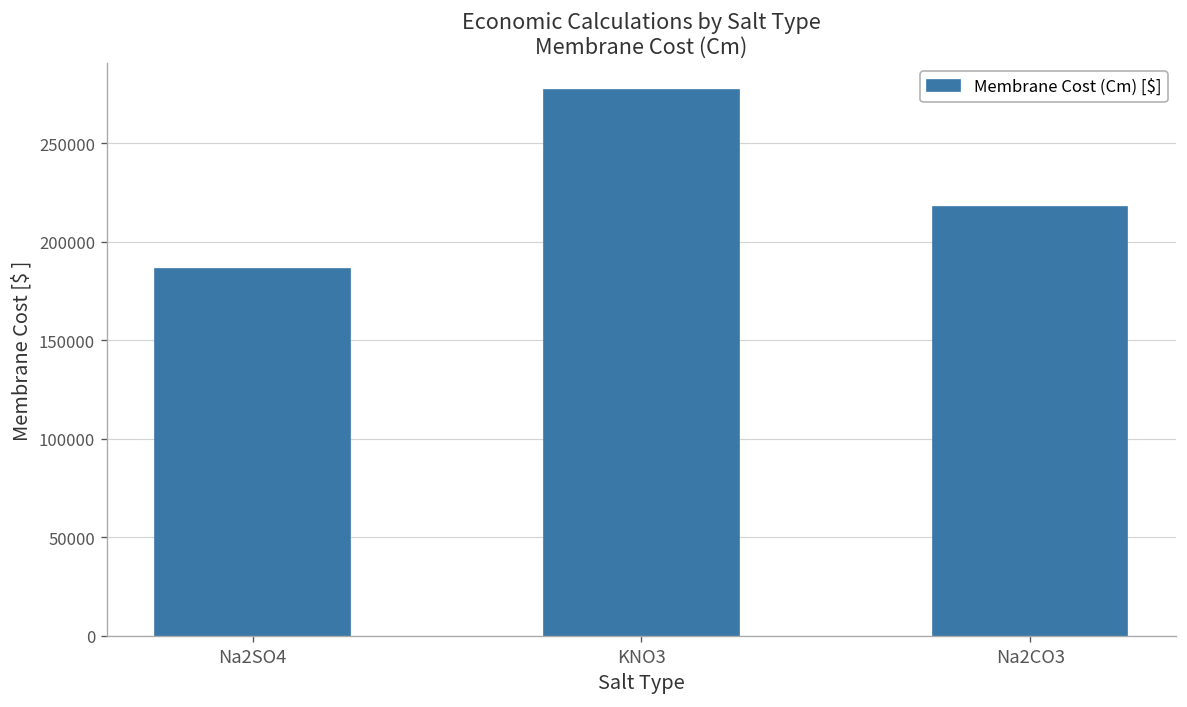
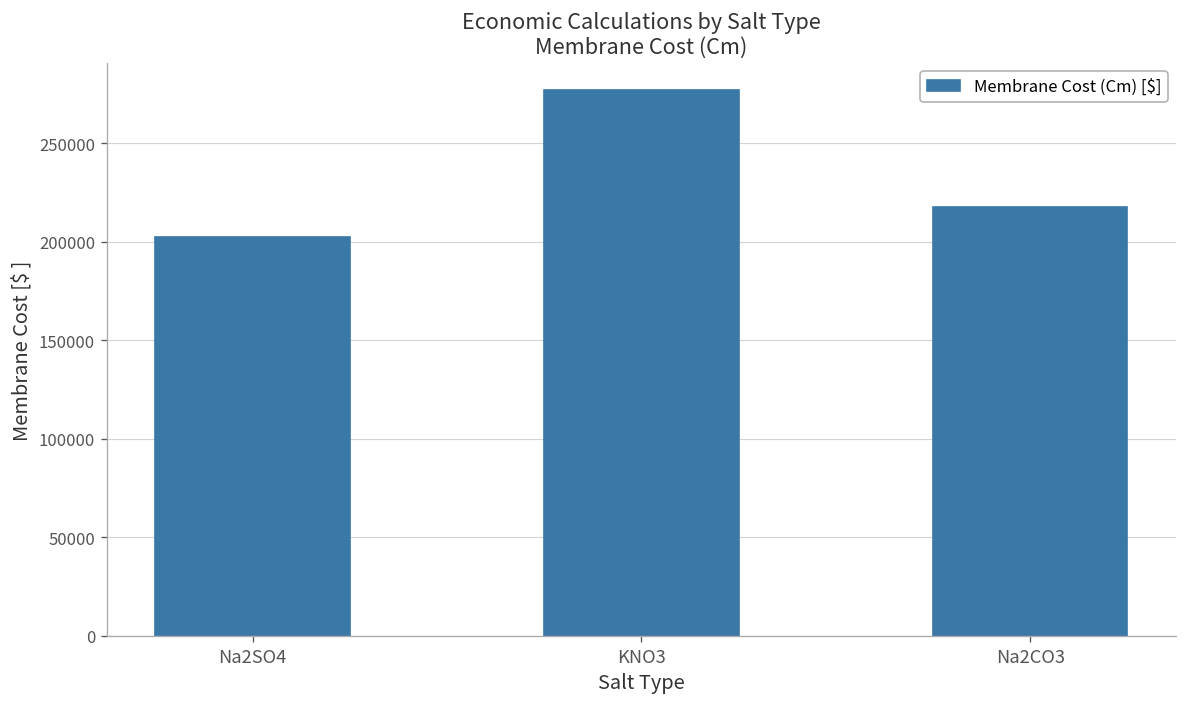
Na2SO4: 186000 -> 202000
